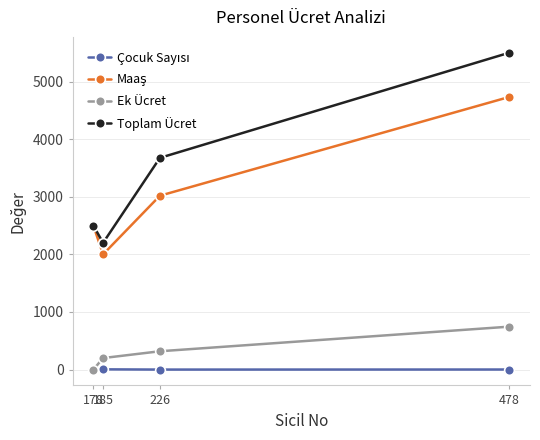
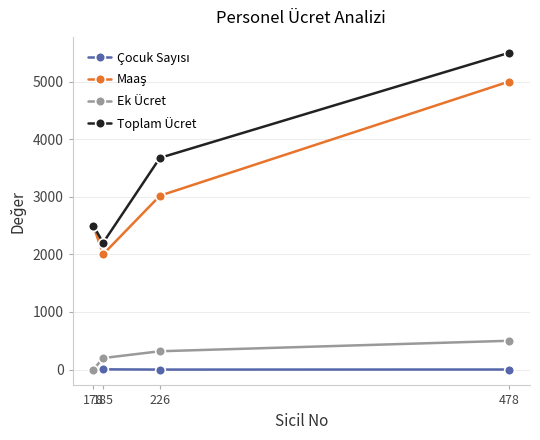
Maaş, 478: 4700 -> 5000
Ek Ücret, 478: 700 -> 500
